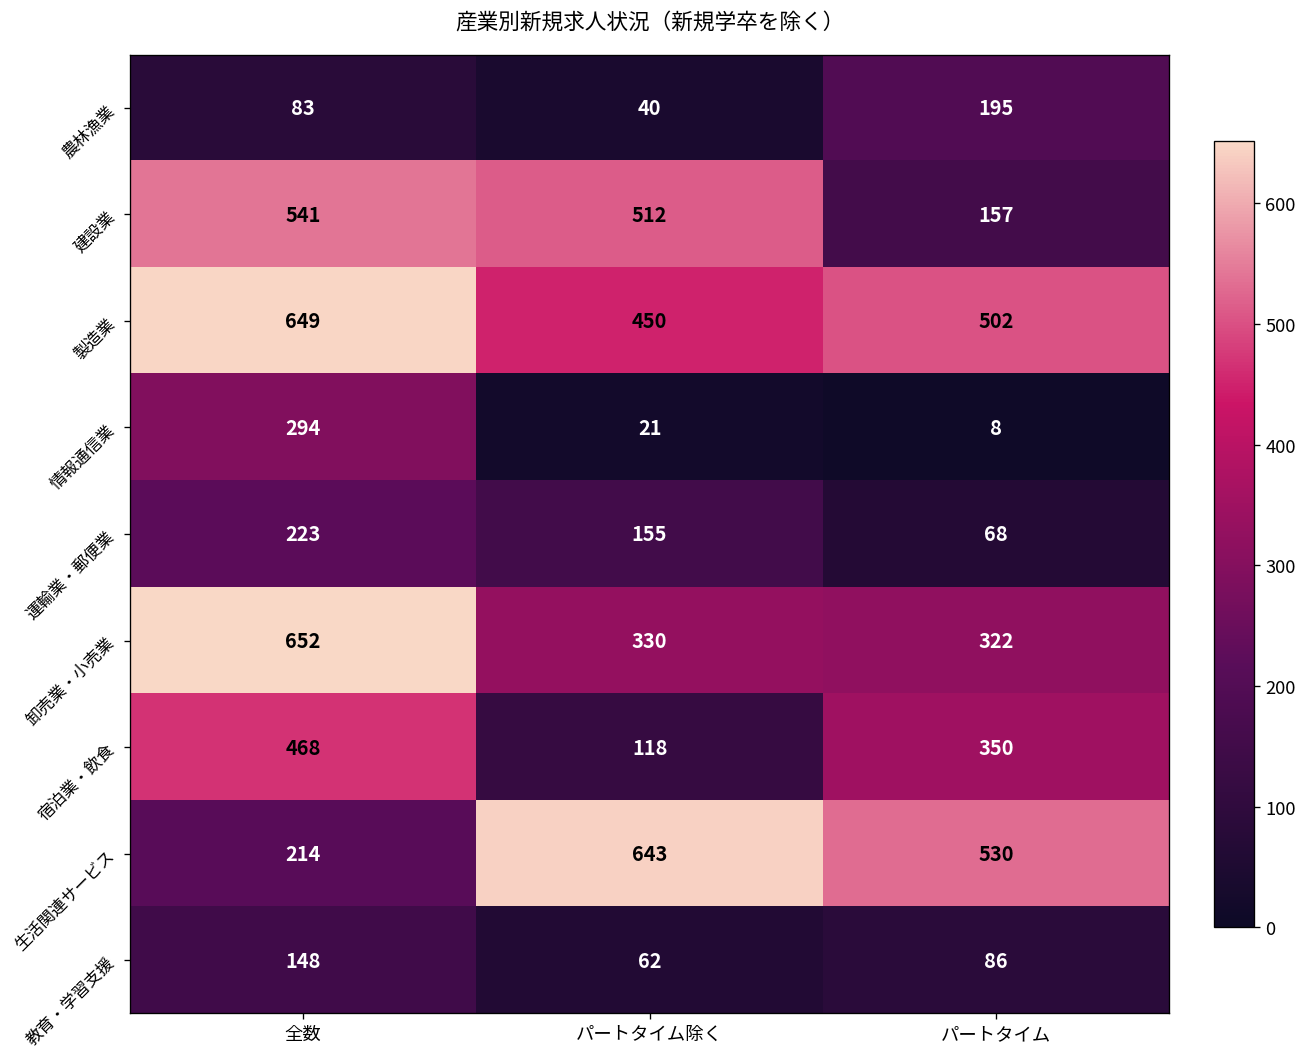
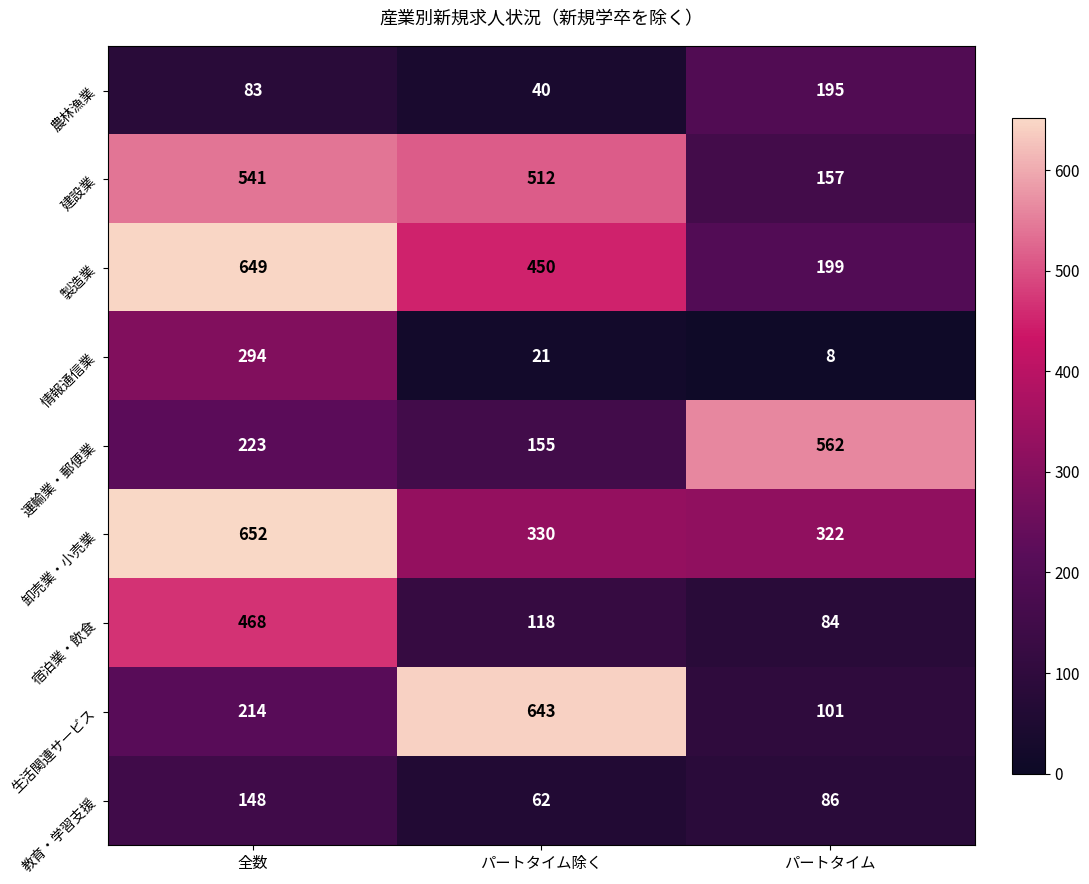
製造業, パートタイム: 502 -> 199
運輸業・郵便業, パートタイム: 68 -> 562
宿泊業・飲食, パートタイム: 350 -> 84
生活関連サービス, パートタイム: 530 -> 101
